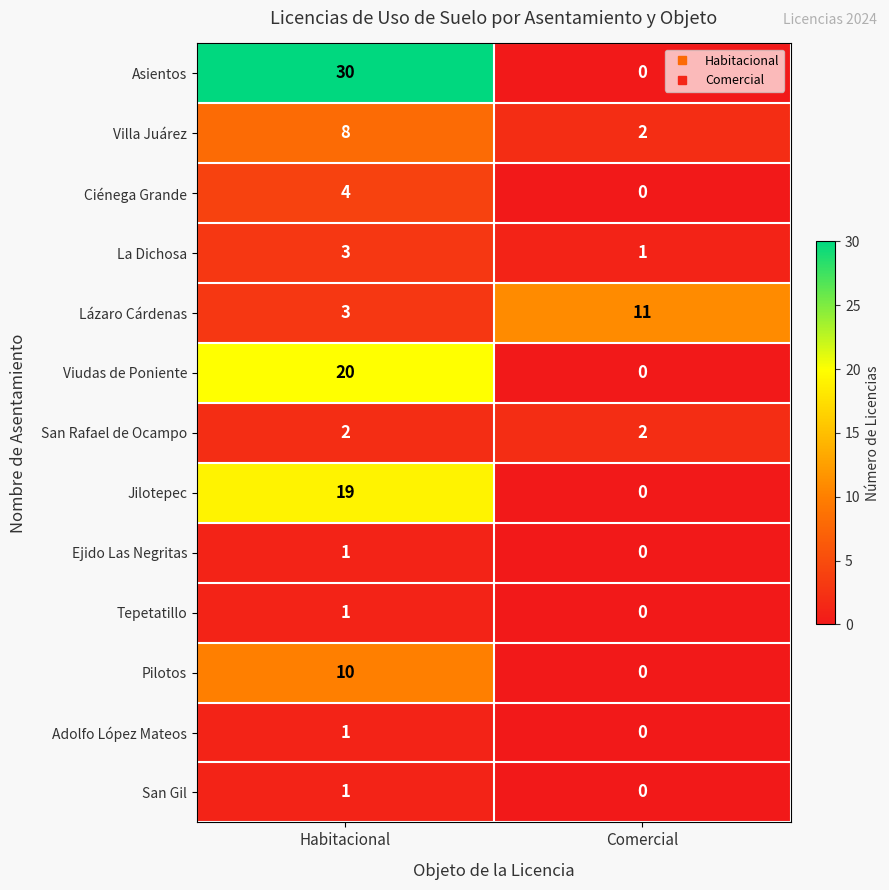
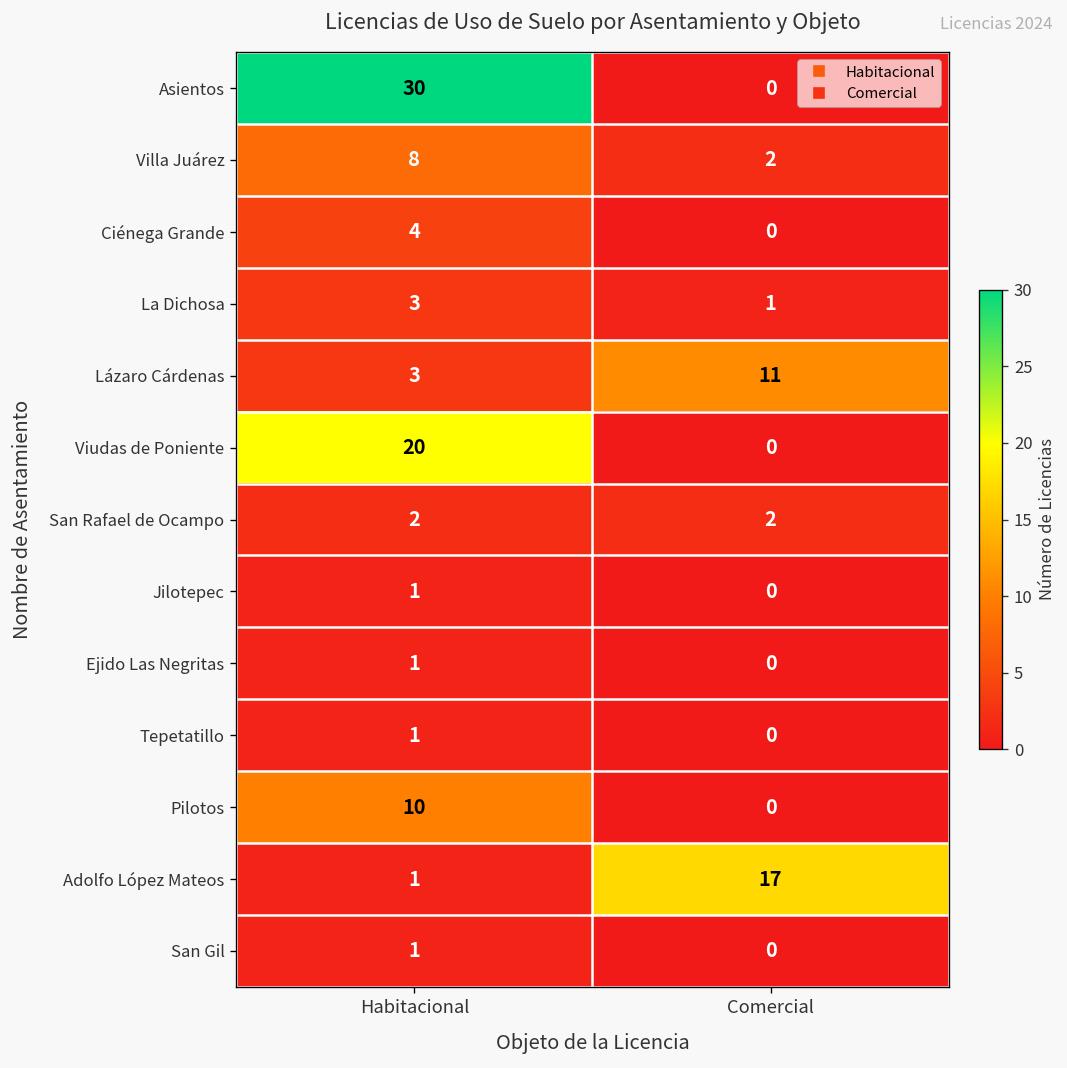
Jilotepec, Habitacional: 19 -> 1
Adolfo López Mateos, Comercial: 0 -> 17
